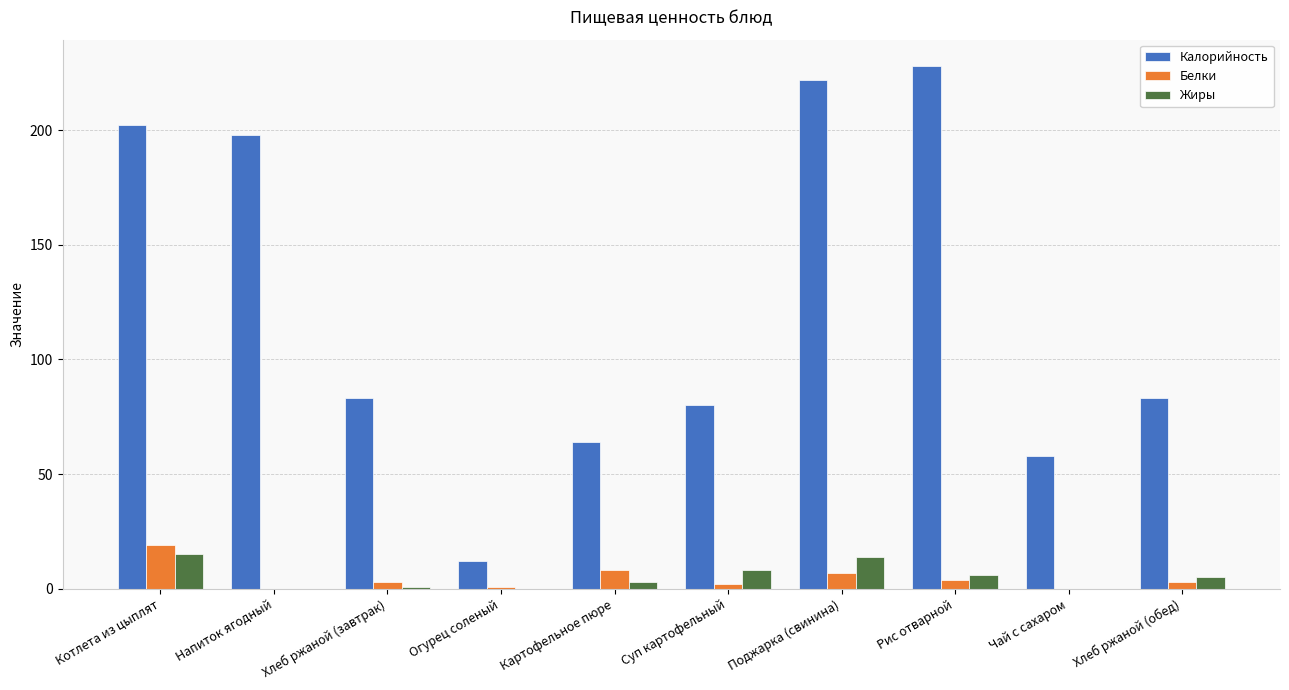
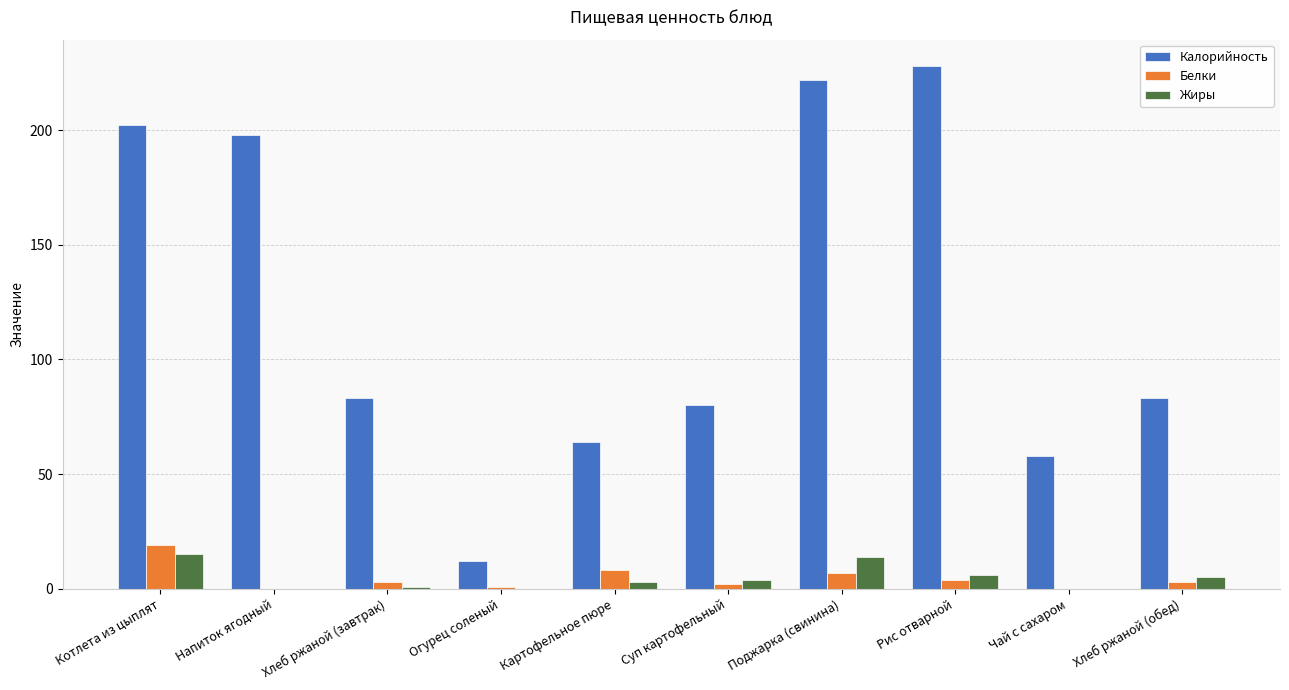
Жиры, Суп картофельный: 8 -> 4
